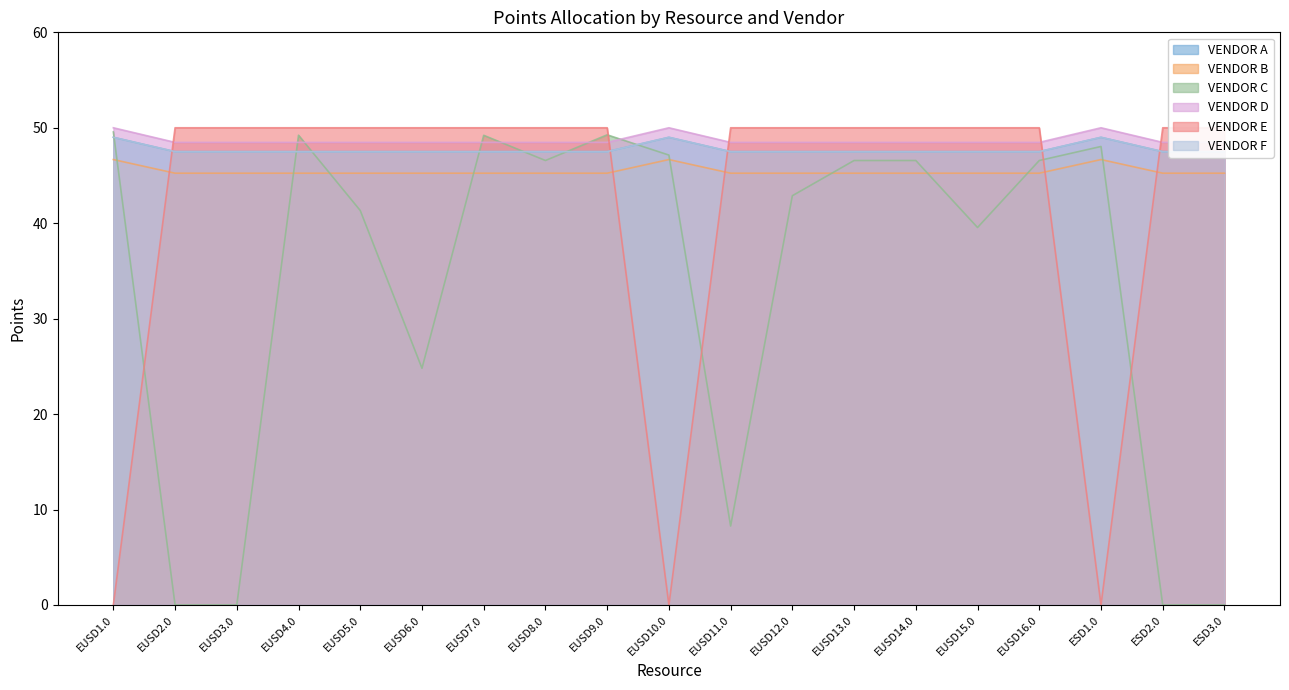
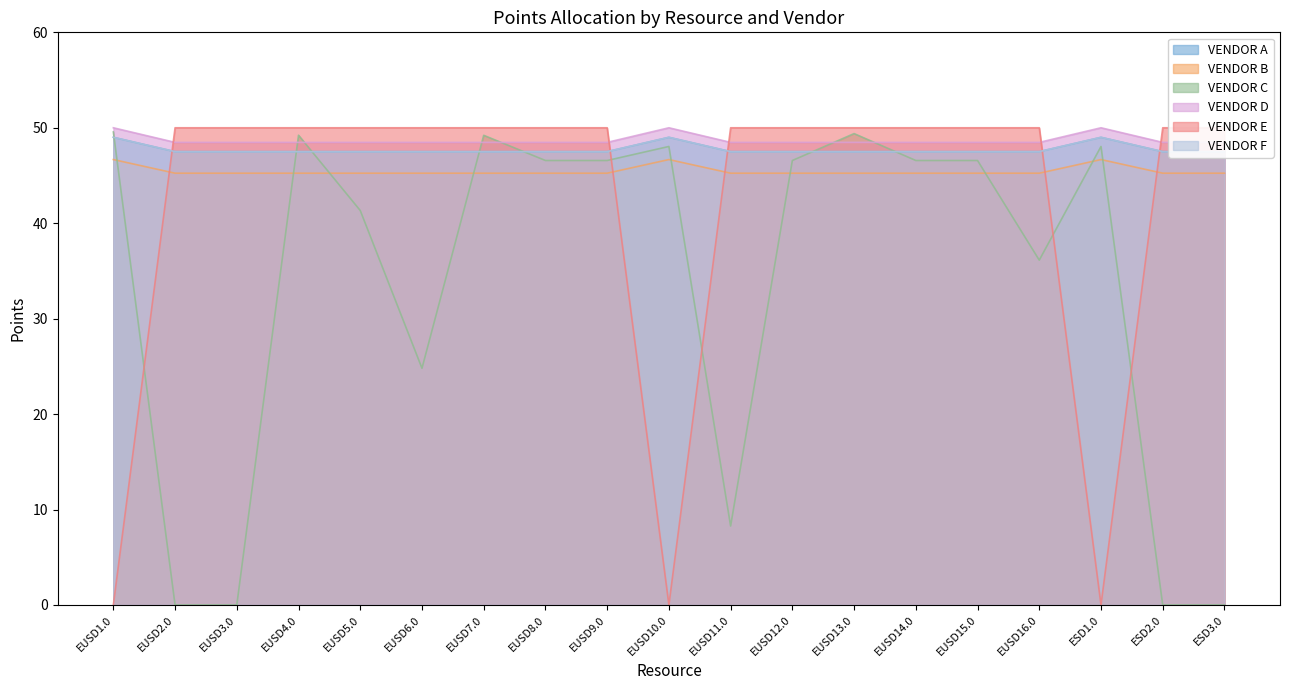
VENDOR C, EUSD9.0: 49 -> 47
VENDOR C, EUSD10.0: 47 -> 48
VENDOR C, EUSD12.0: 43 -> 47
VENDOR C, EUSD13.0: 47 -> 49
VENDOR C, EUSD15.0: 40 -> 47
VENDOR C, EUSD16.0: 47 -> 36
